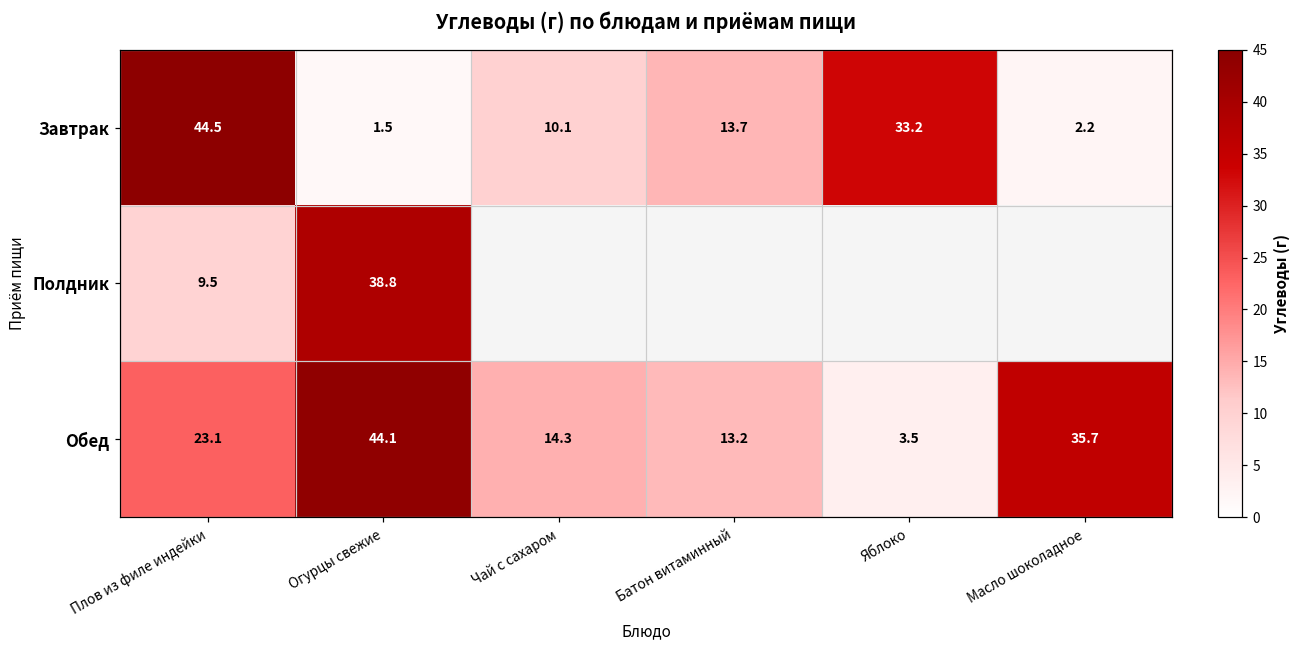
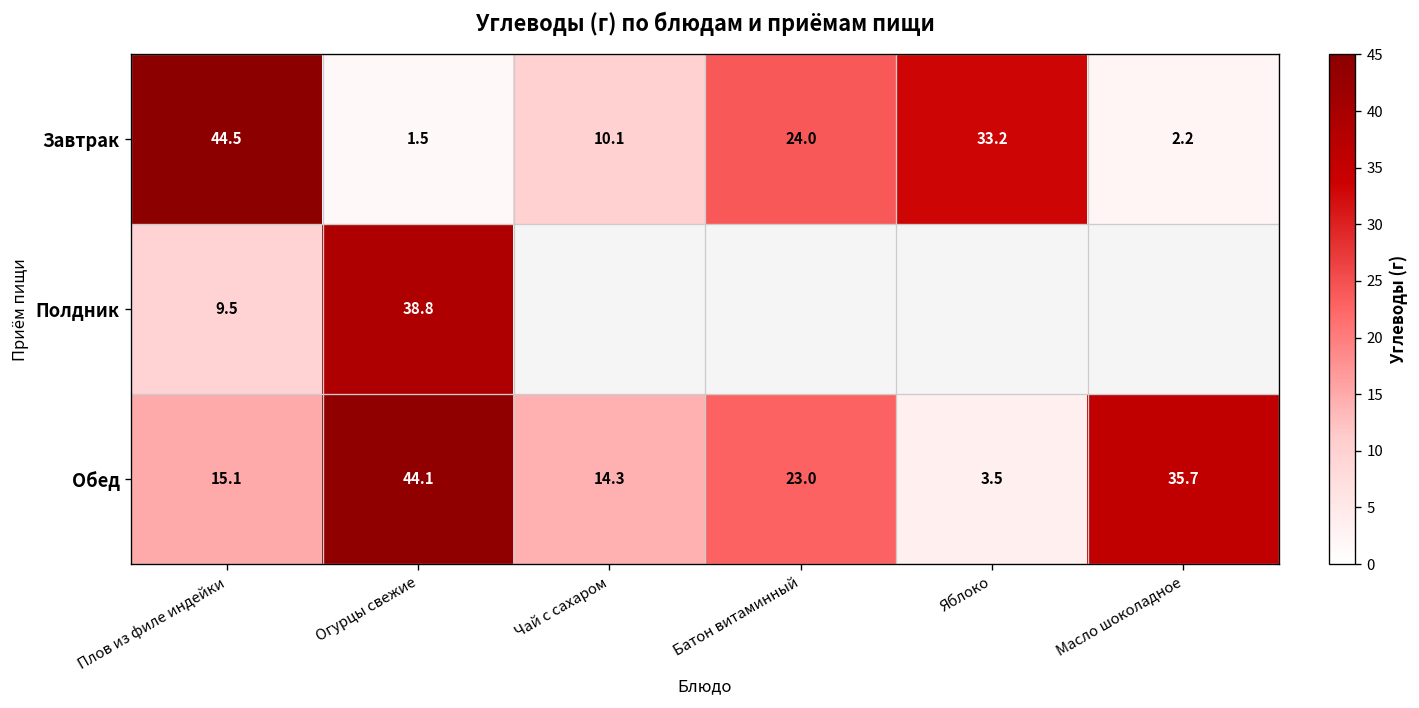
Завтрак, Батон витаминный: 13.7 -> 24.0
Обед, Плов из филе индейки: 23.1 -> 15.1
Обед, Батон витаминный: 13.2 -> 23.0
